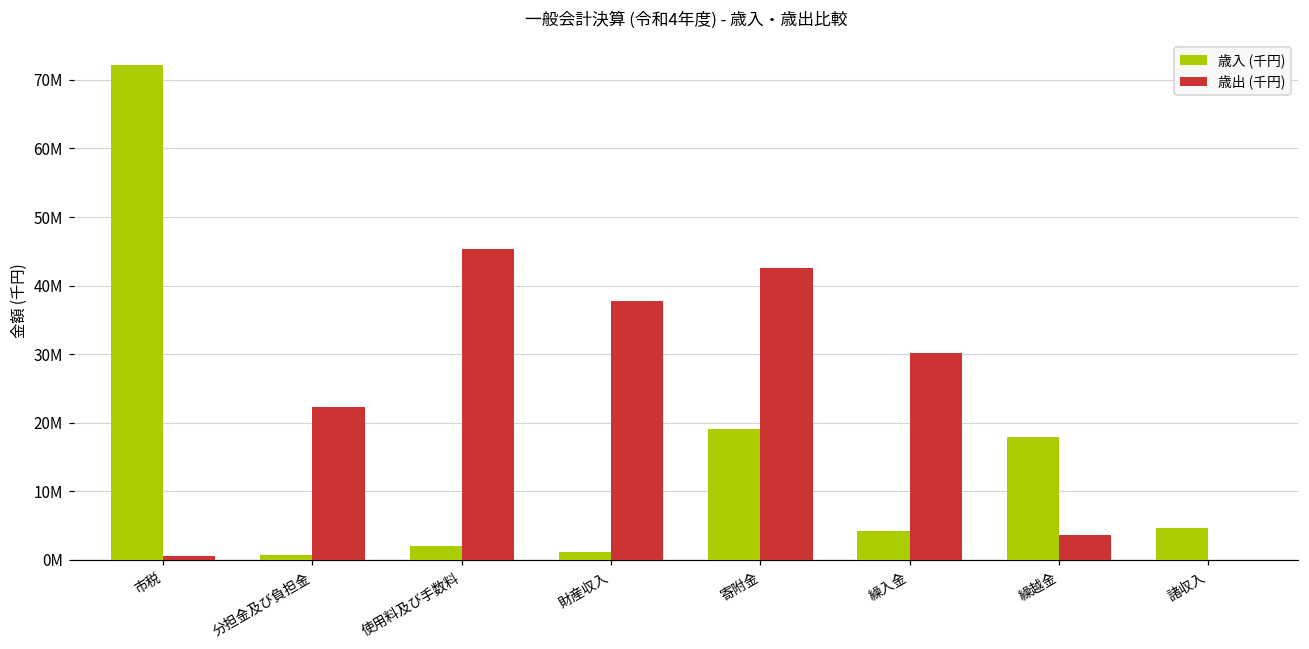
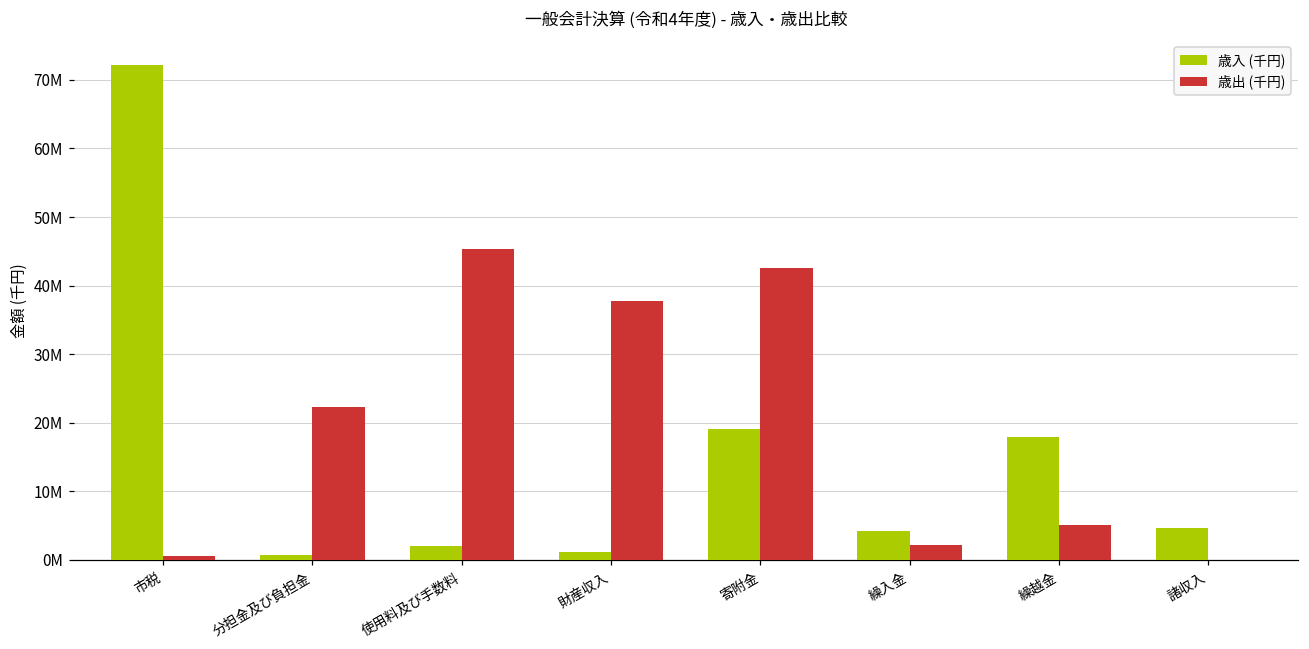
歳出 (千円), 繰入金: 30000000 -> 2000000
歳出 (千円), 繰越金: 4000000 -> 5000000
